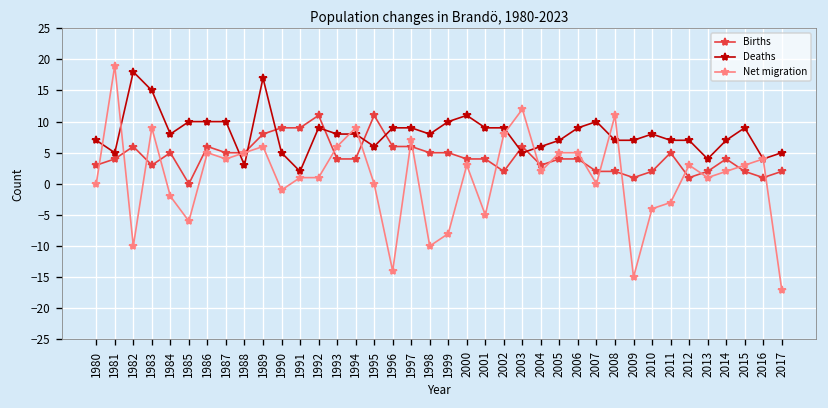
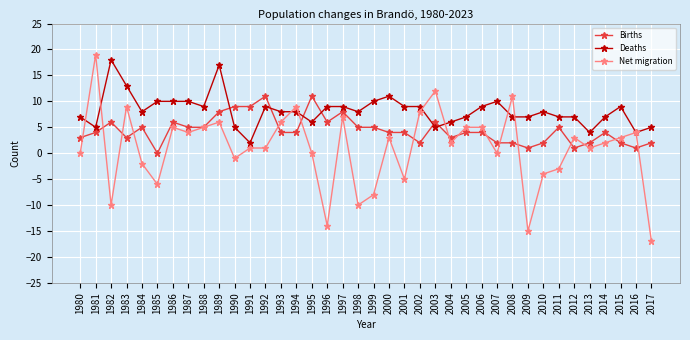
Deaths, 1983: 15 -> 13
Deaths, 1988: 3 -> 9
Births, 1997: 6 -> 8
